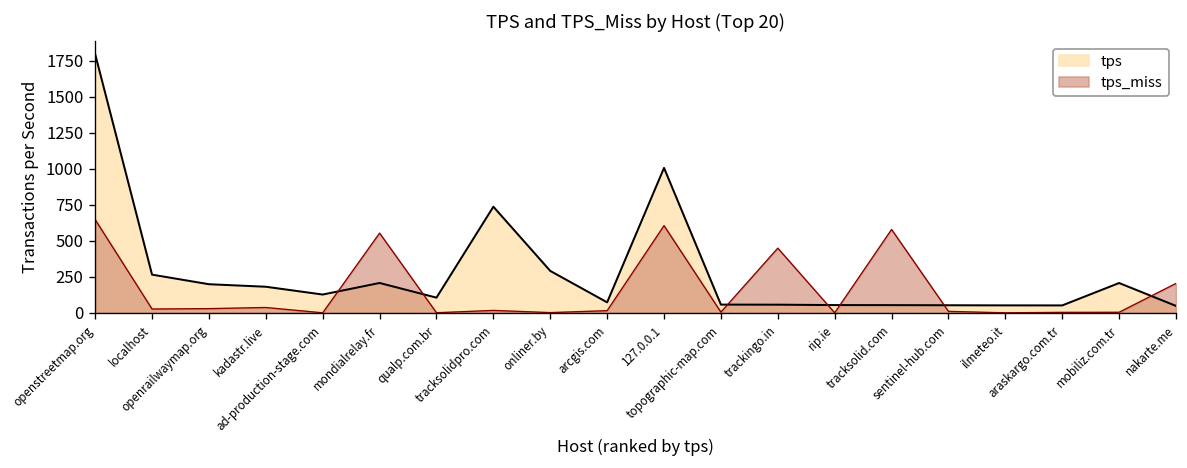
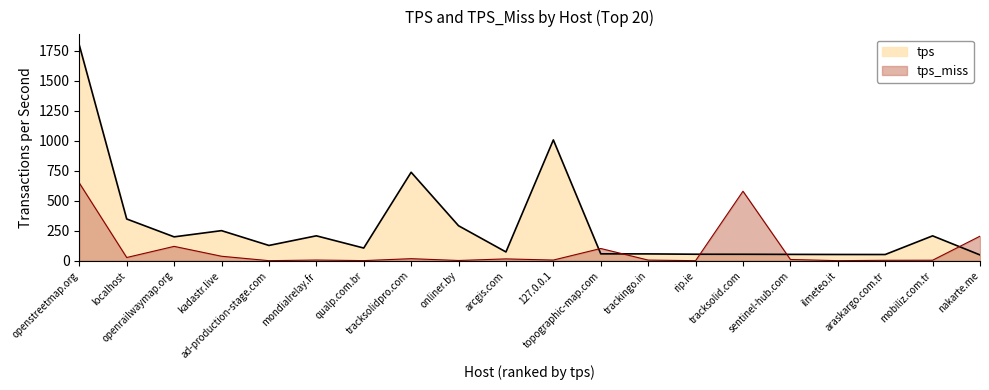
tps, localhost: 270 -> 350
tps_miss, openrailwaymap.org: 30 -> 120
tps, kadastr.live: 180 -> 250
tps_miss, mondialrelay.fr: 550 -> 10
tps_miss, 127.0.0.1: 610 -> 10
tps_miss, topographic-map.com: 10 -> 100
tps_miss, trackingo.in: 450 -> 10
